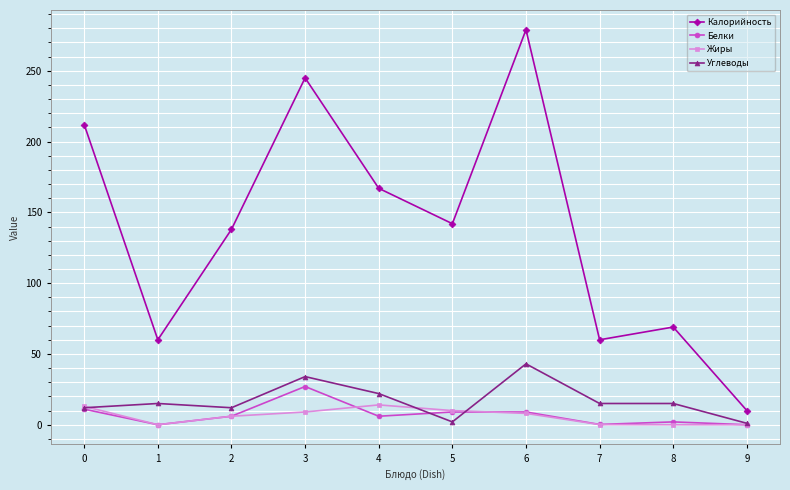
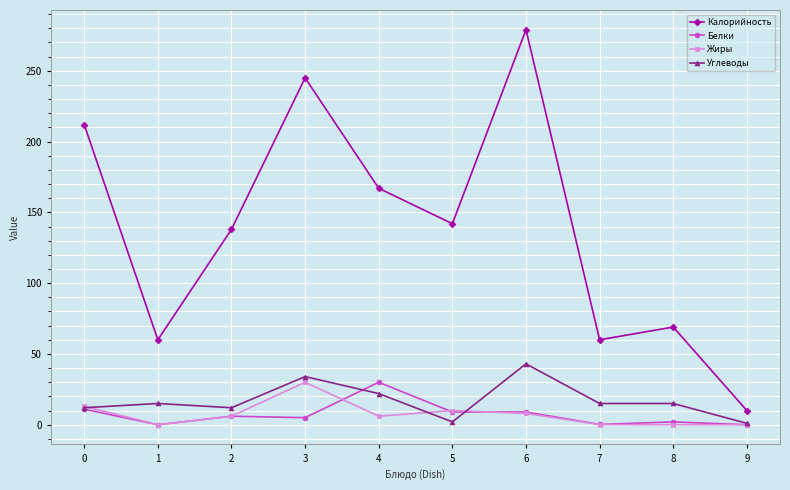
Белки, 3: 27 -> 5
Жиры, 3: 9 -> 30
Белки, 4: 6 -> 30
Жиры, 4: 14 -> 6
